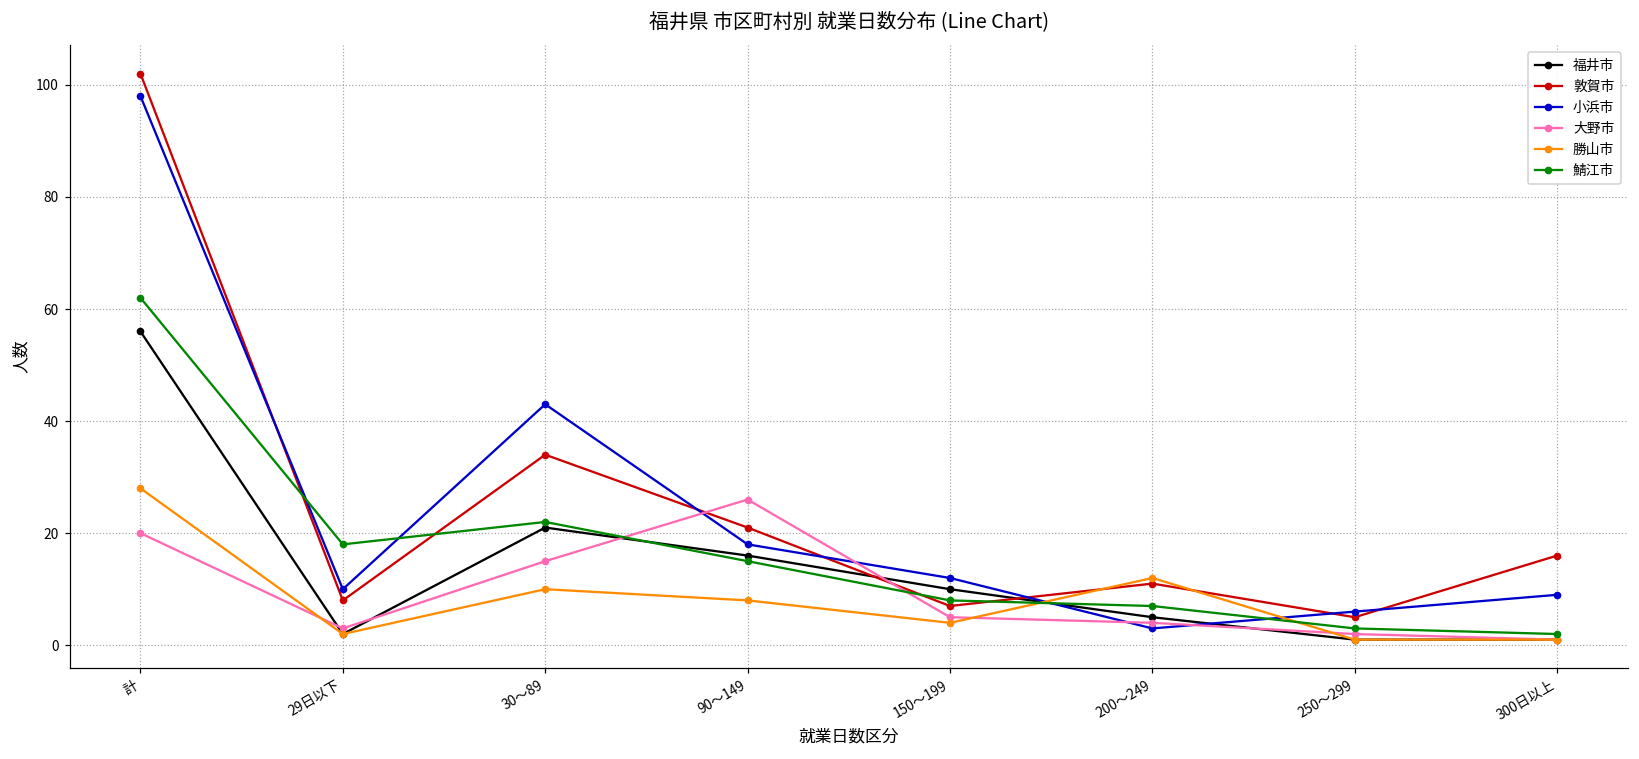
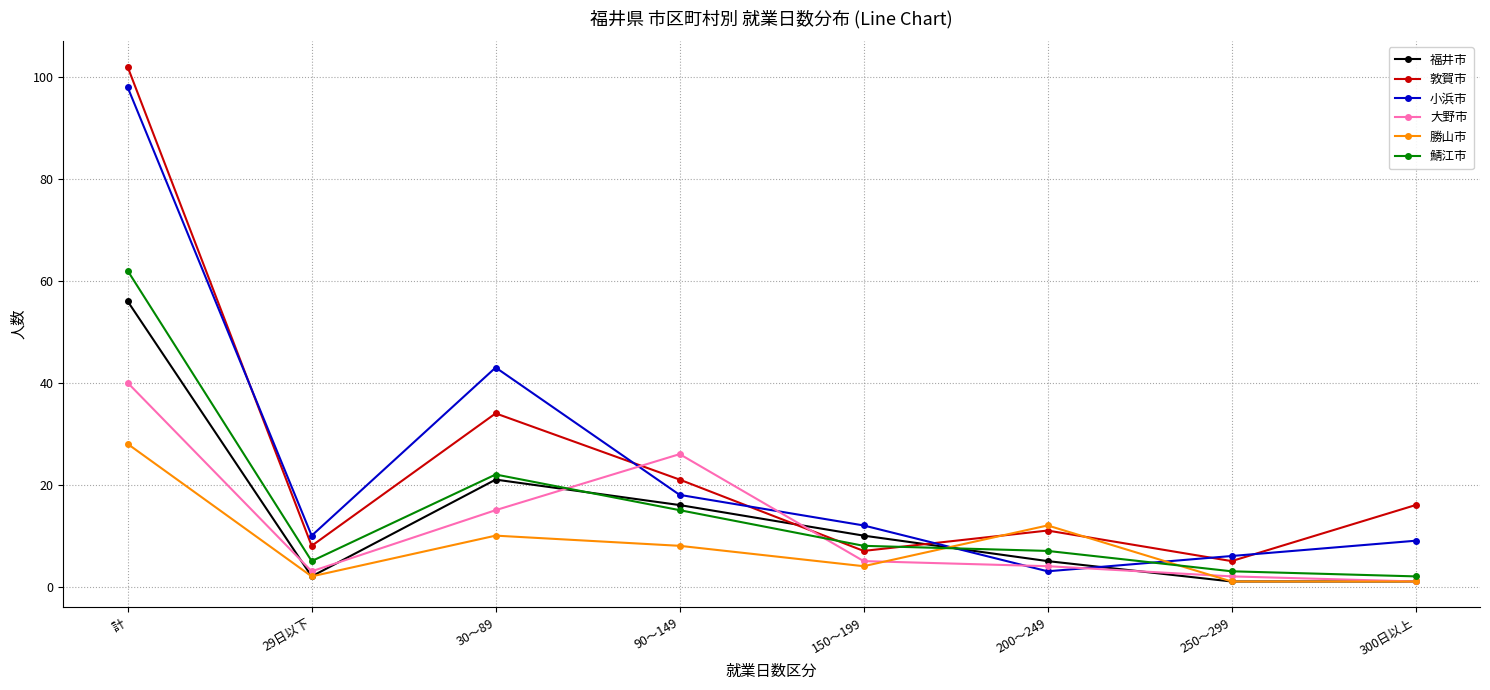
大野市, 計: 20 -> 40
鯖江市, 29日以下: 18 -> 5
